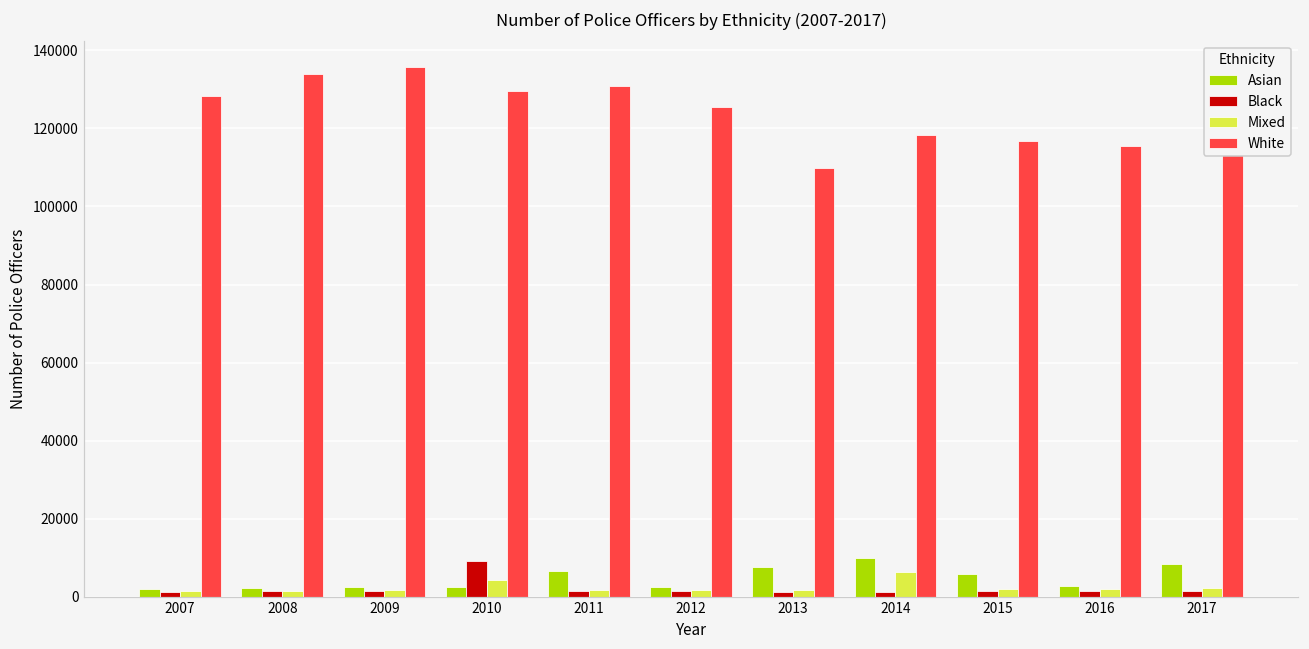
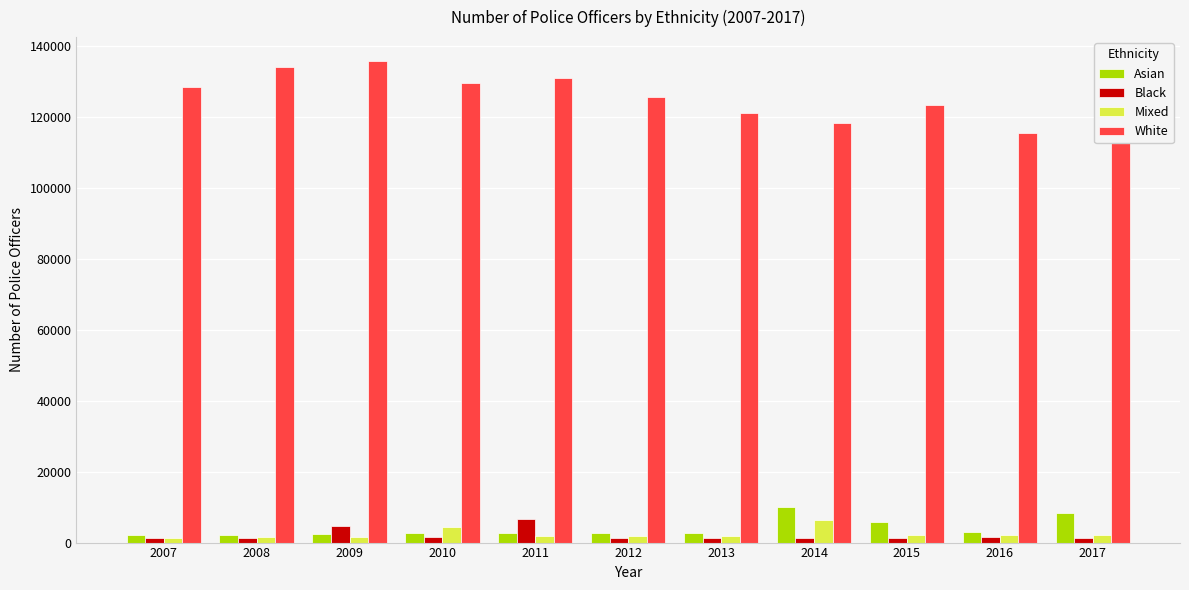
Black, 2009: 1000 -> 5000
Black, 2010: 9000 -> 1000
Asian, 2011: 7000 -> 3000
Black, 2011: 1000 -> 7000
Asian, 2013: 8000 -> 3000
White, 2013: 110000 -> 121000
White, 2015: 117000 -> 123000
